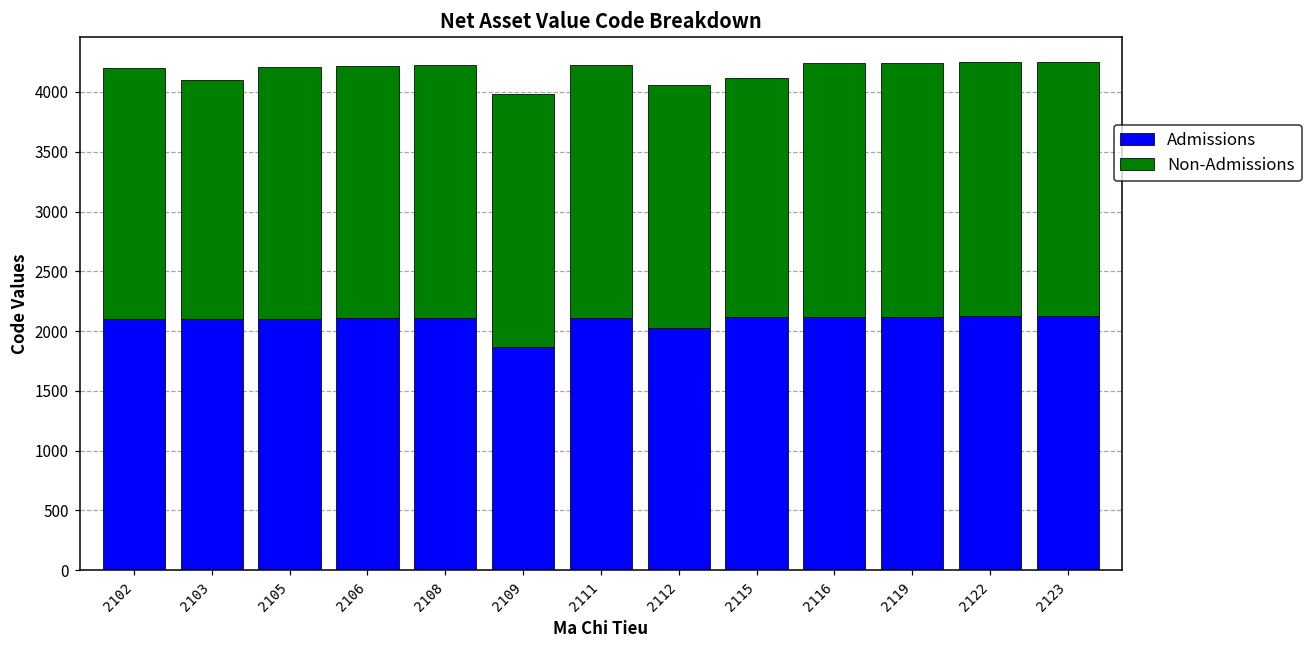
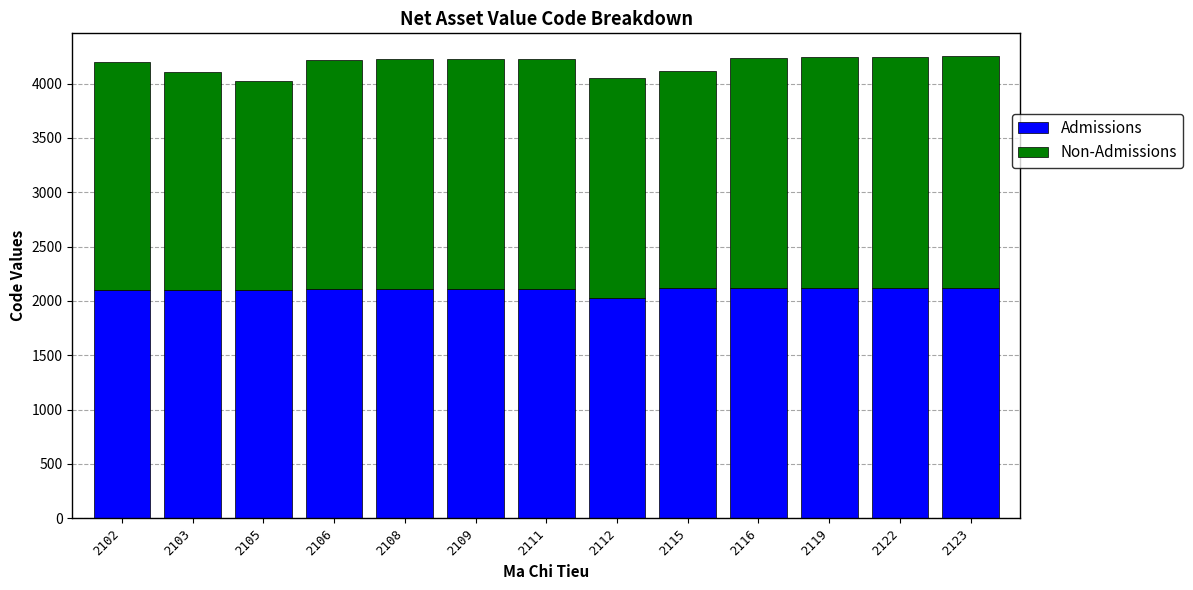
Non-Admissions, 2105: 2110 -> 1920
Admissions, 2109: 1870 -> 2110
